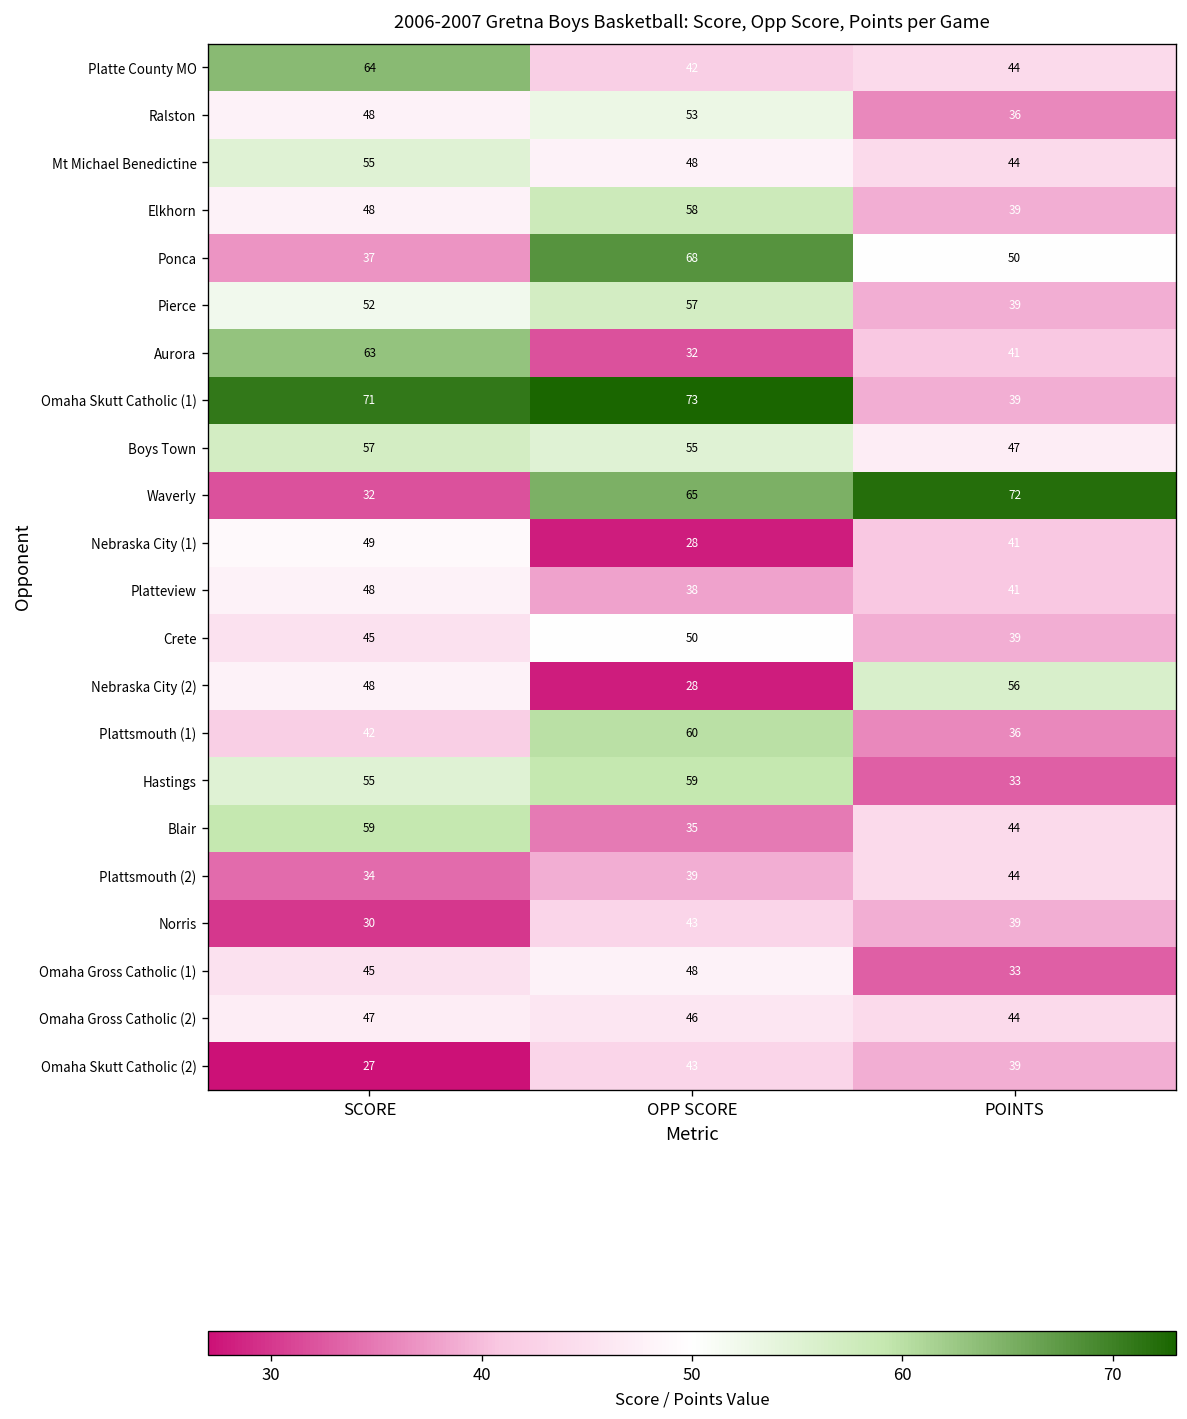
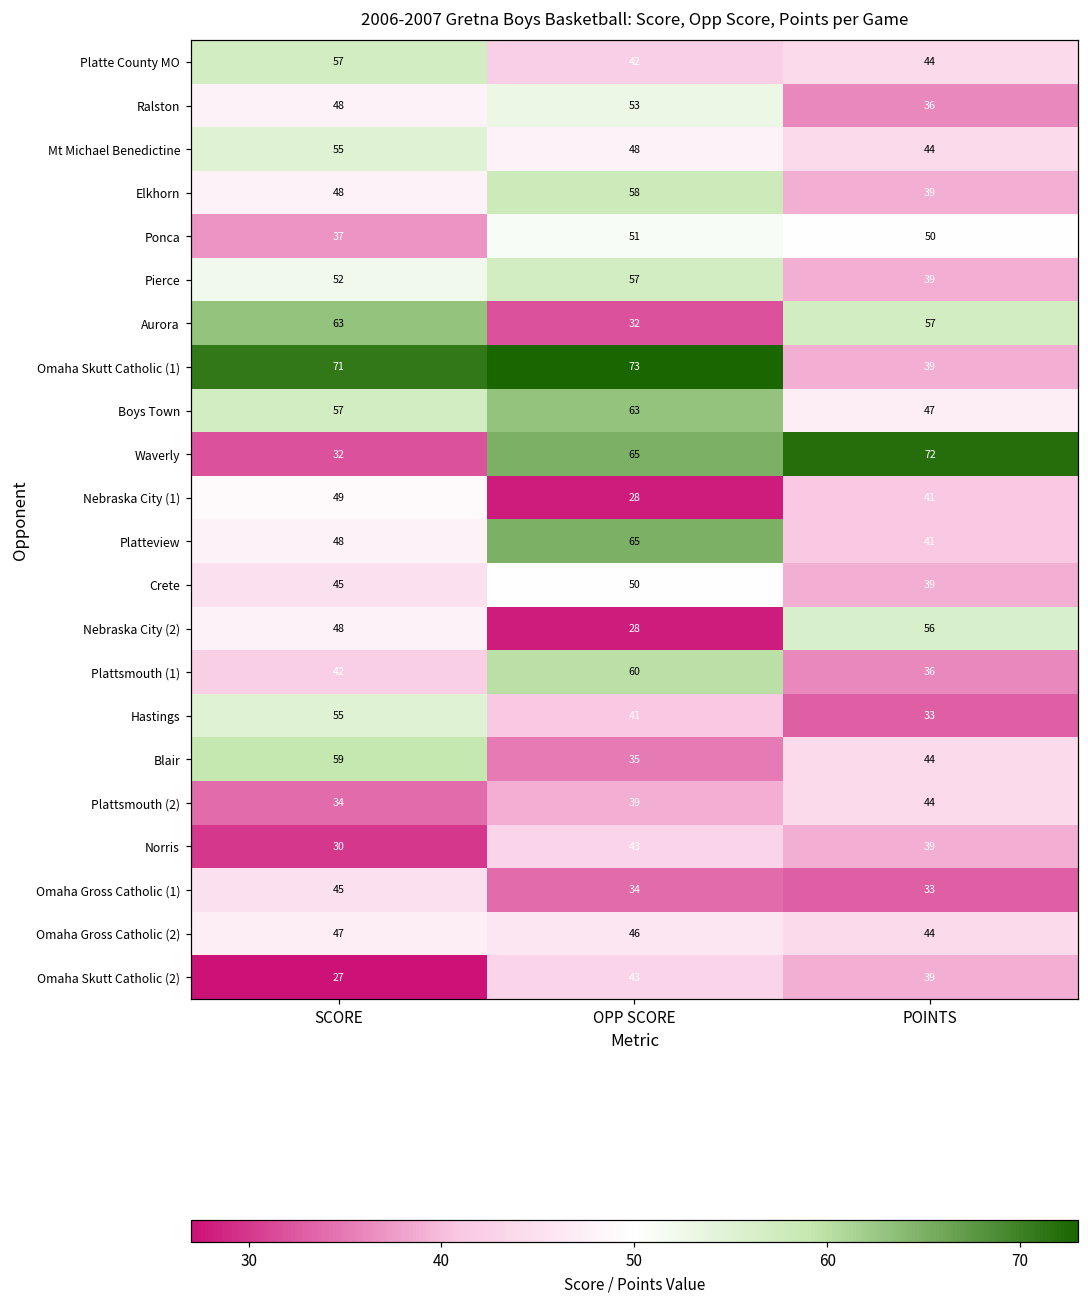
Platte County MO, SCORE: 64 -> 57
Ponca, OPP SCORE: 68 -> 51
Aurora, POINTS: 41 -> 57
Boys Town, OPP SCORE: 55 -> 63
Platteview, OPP SCORE: 38 -> 65
Hastings, OPP SCORE: 59 -> 41
Omaha Gross Catholic (1), OPP SCORE: 48 -> 34
